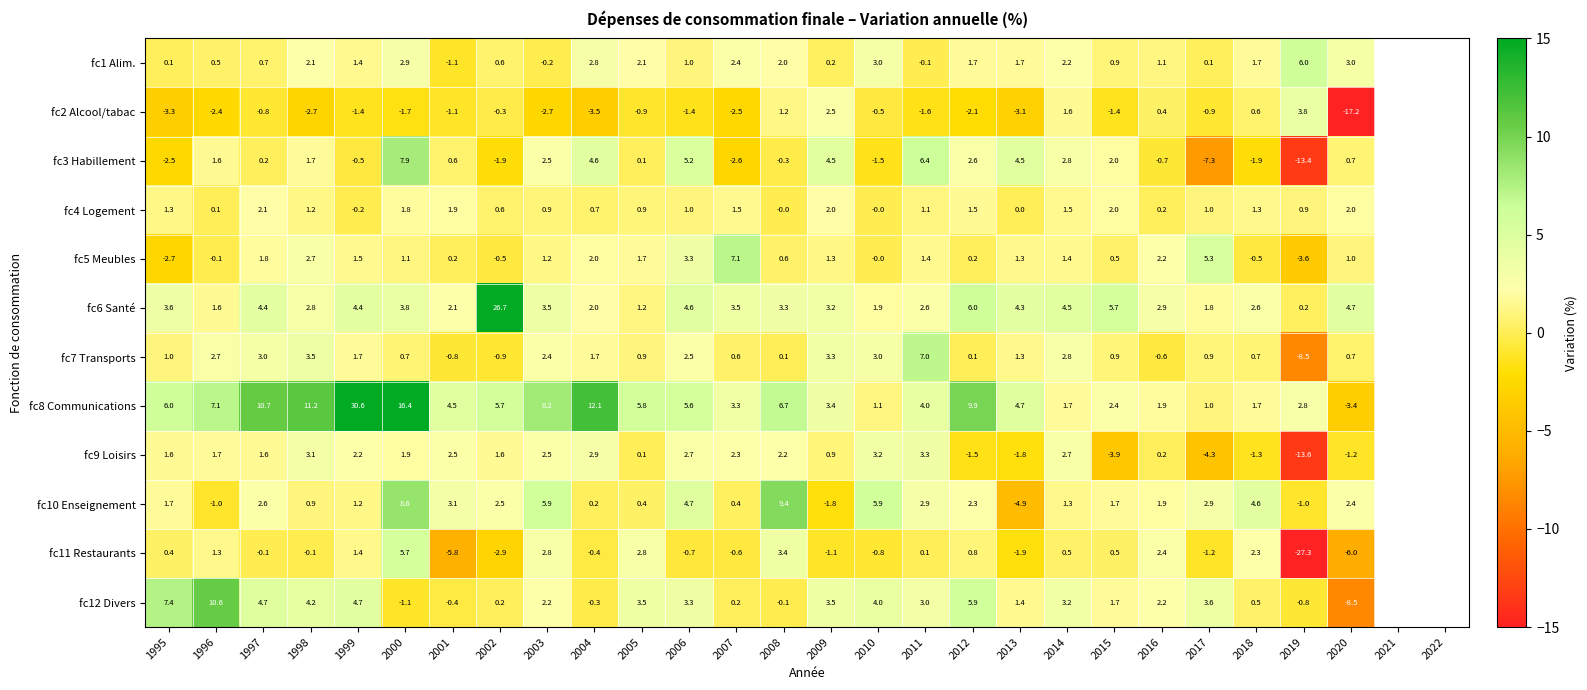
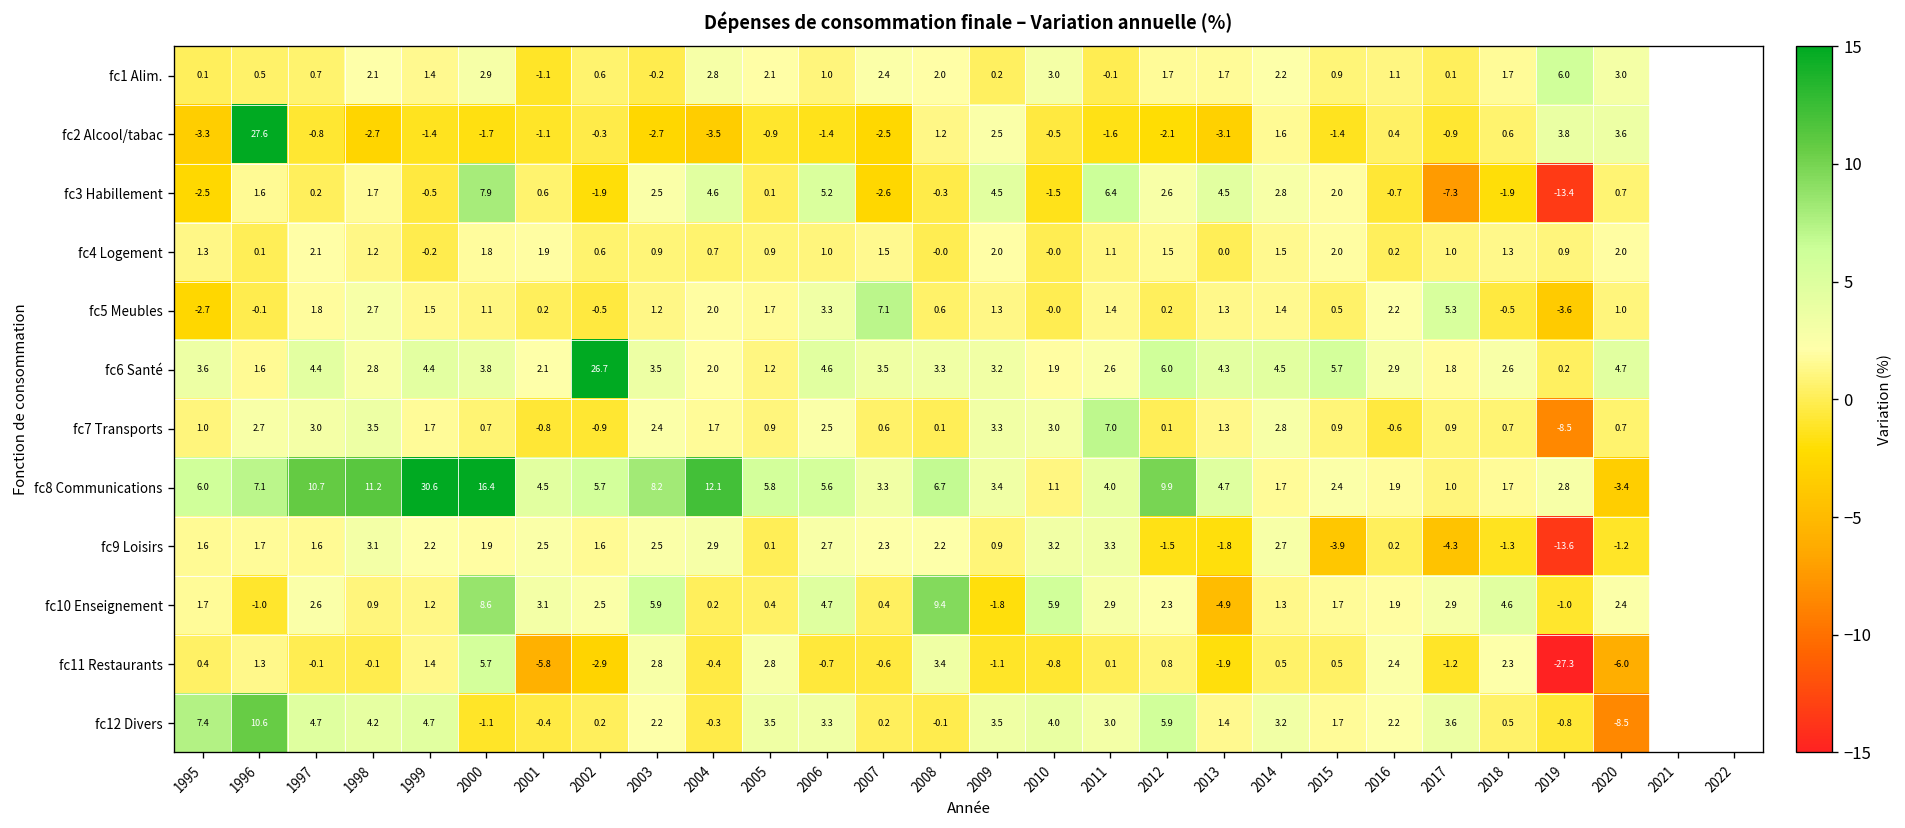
fc2 Alcool/tabac, 1996: -2.4 -> 27.6
fc2 Alcool/tabac, 2020: -17.2 -> 3.6
